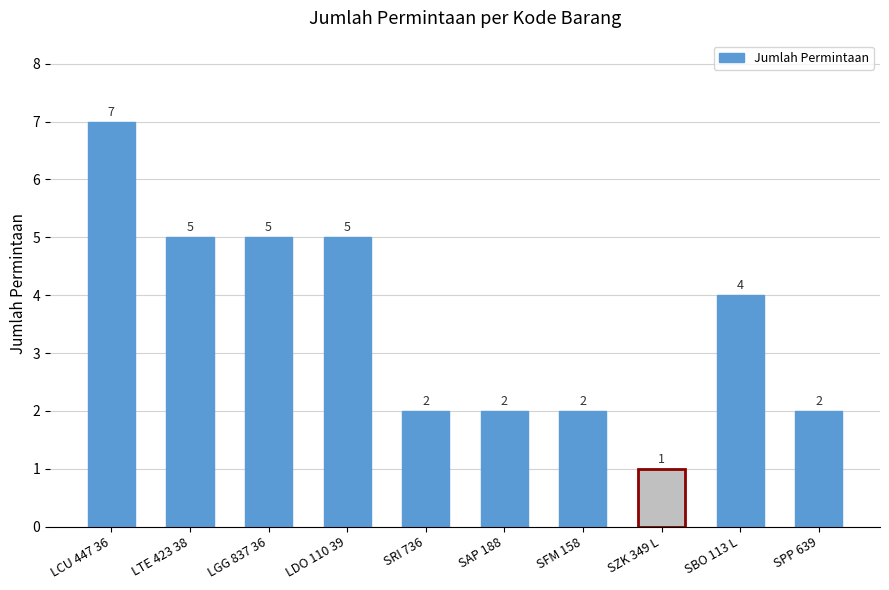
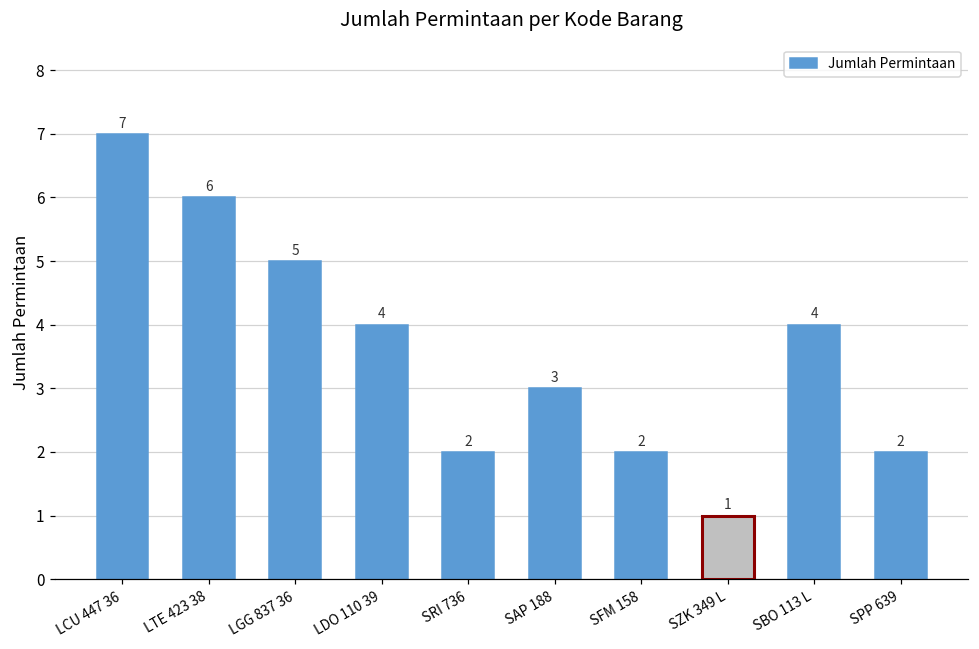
LTE 423 38: 5 -> 6
LDO 110 39: 5 -> 4
SAP 188: 2 -> 3
